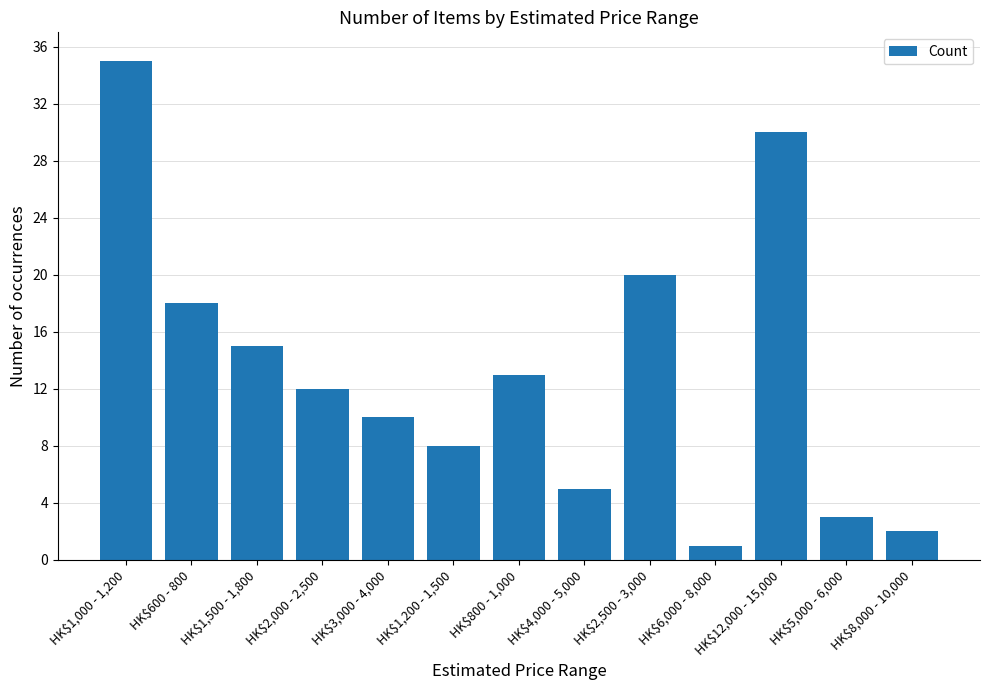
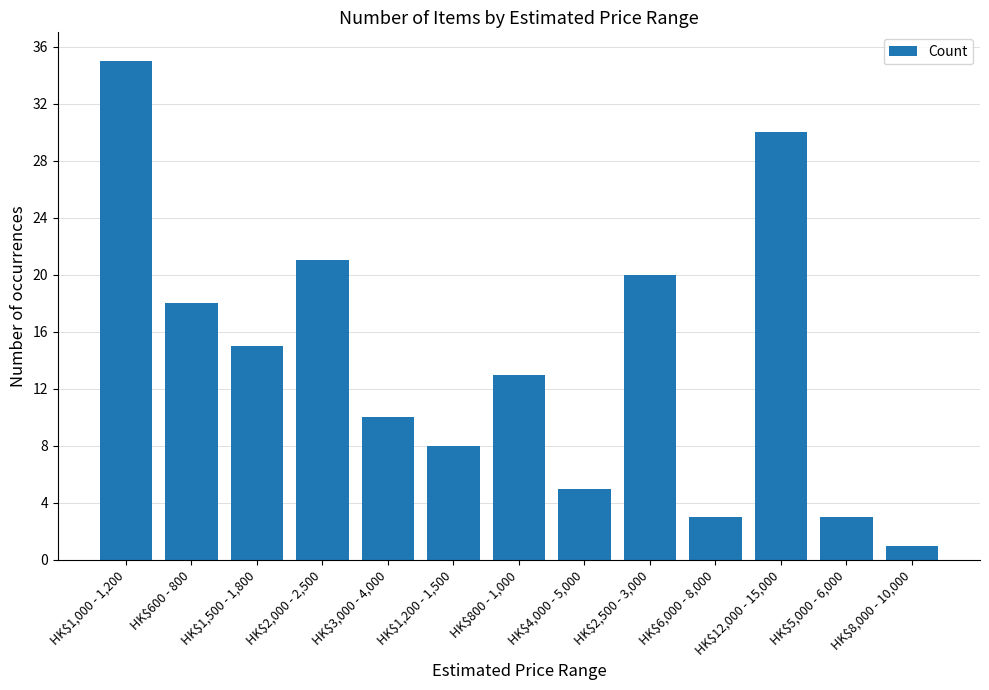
HK$2,000 - 2,500: 12 -> 21
HK$6,000 - 8,000: 1 -> 3
HK$8,000 - 10,000: 2 -> 1
